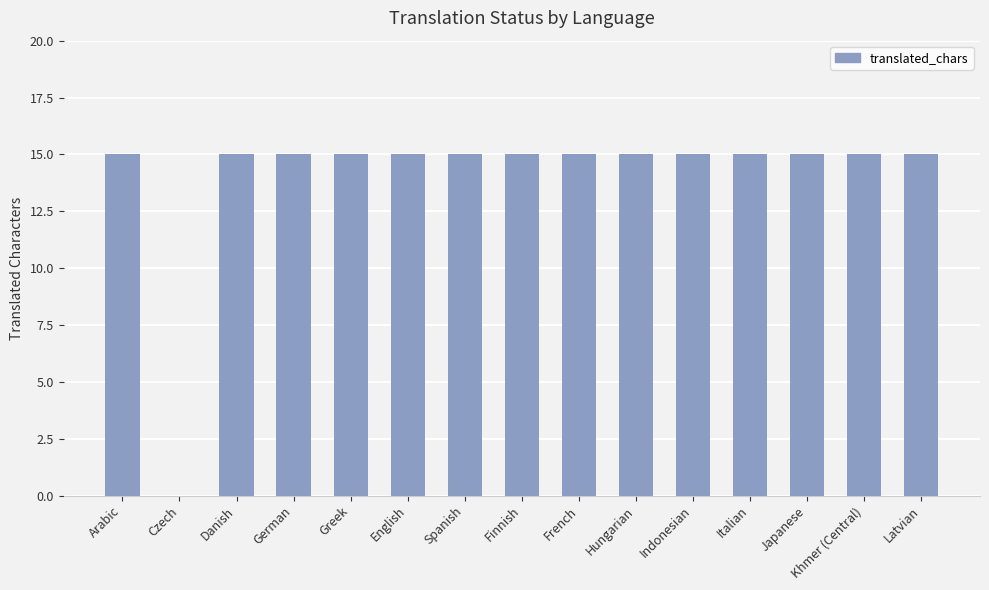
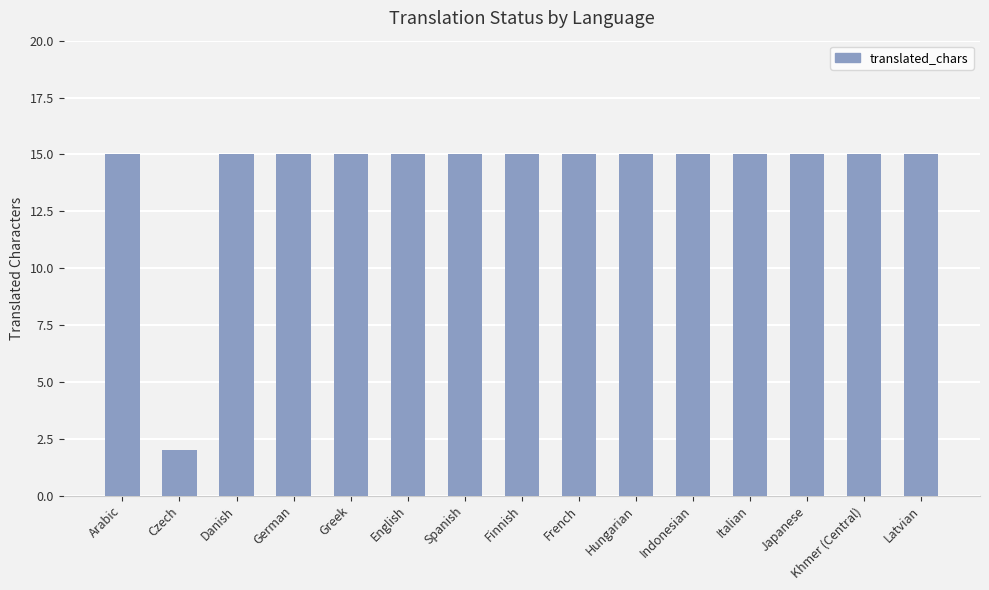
Czech: 0 -> 2
